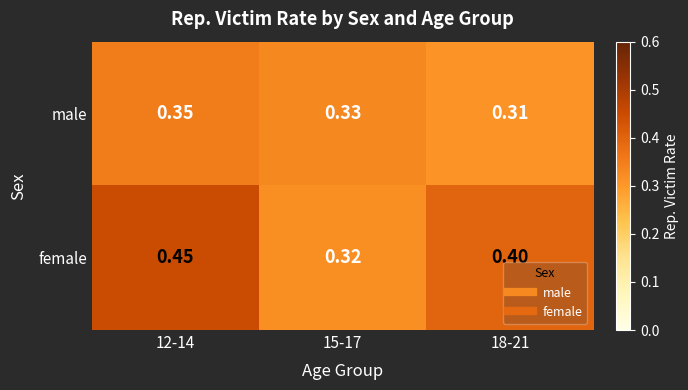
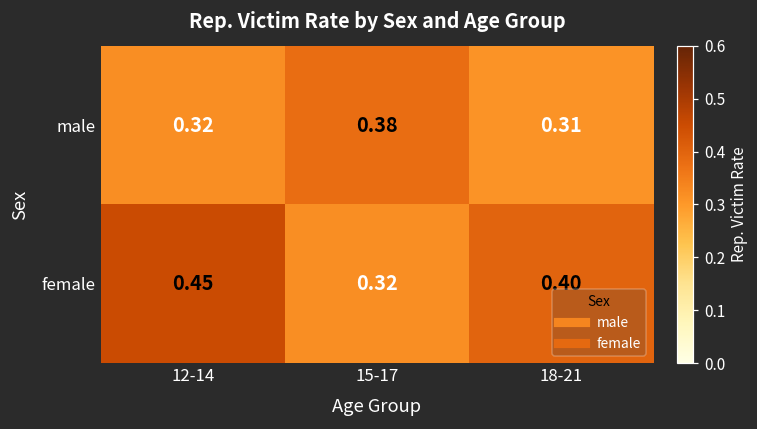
male, 12-14: 0.35 -> 0.32
male, 15-17: 0.33 -> 0.38
